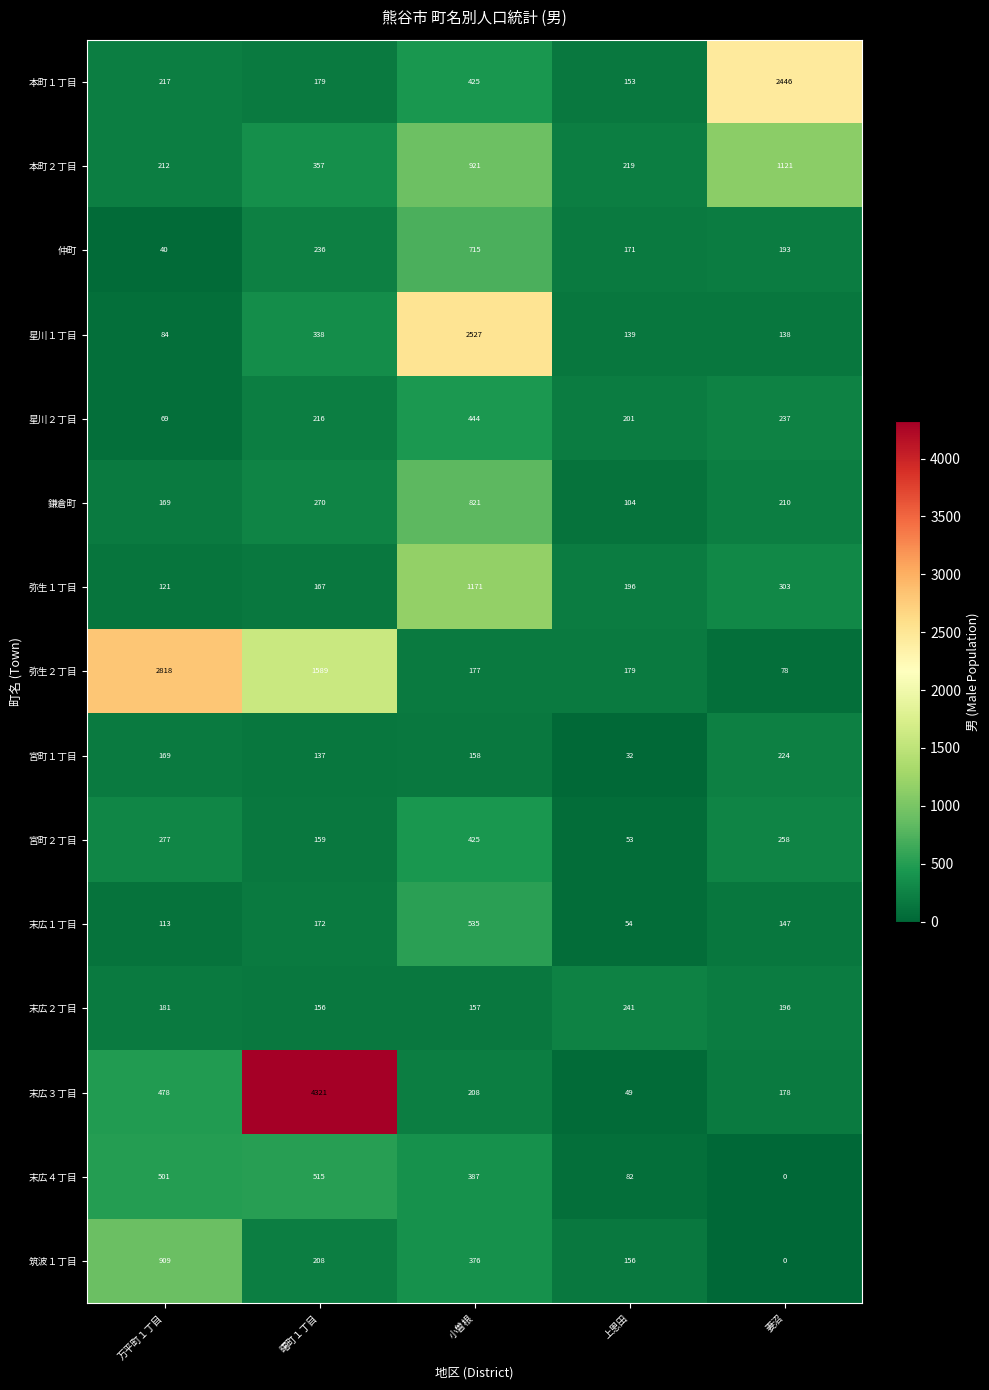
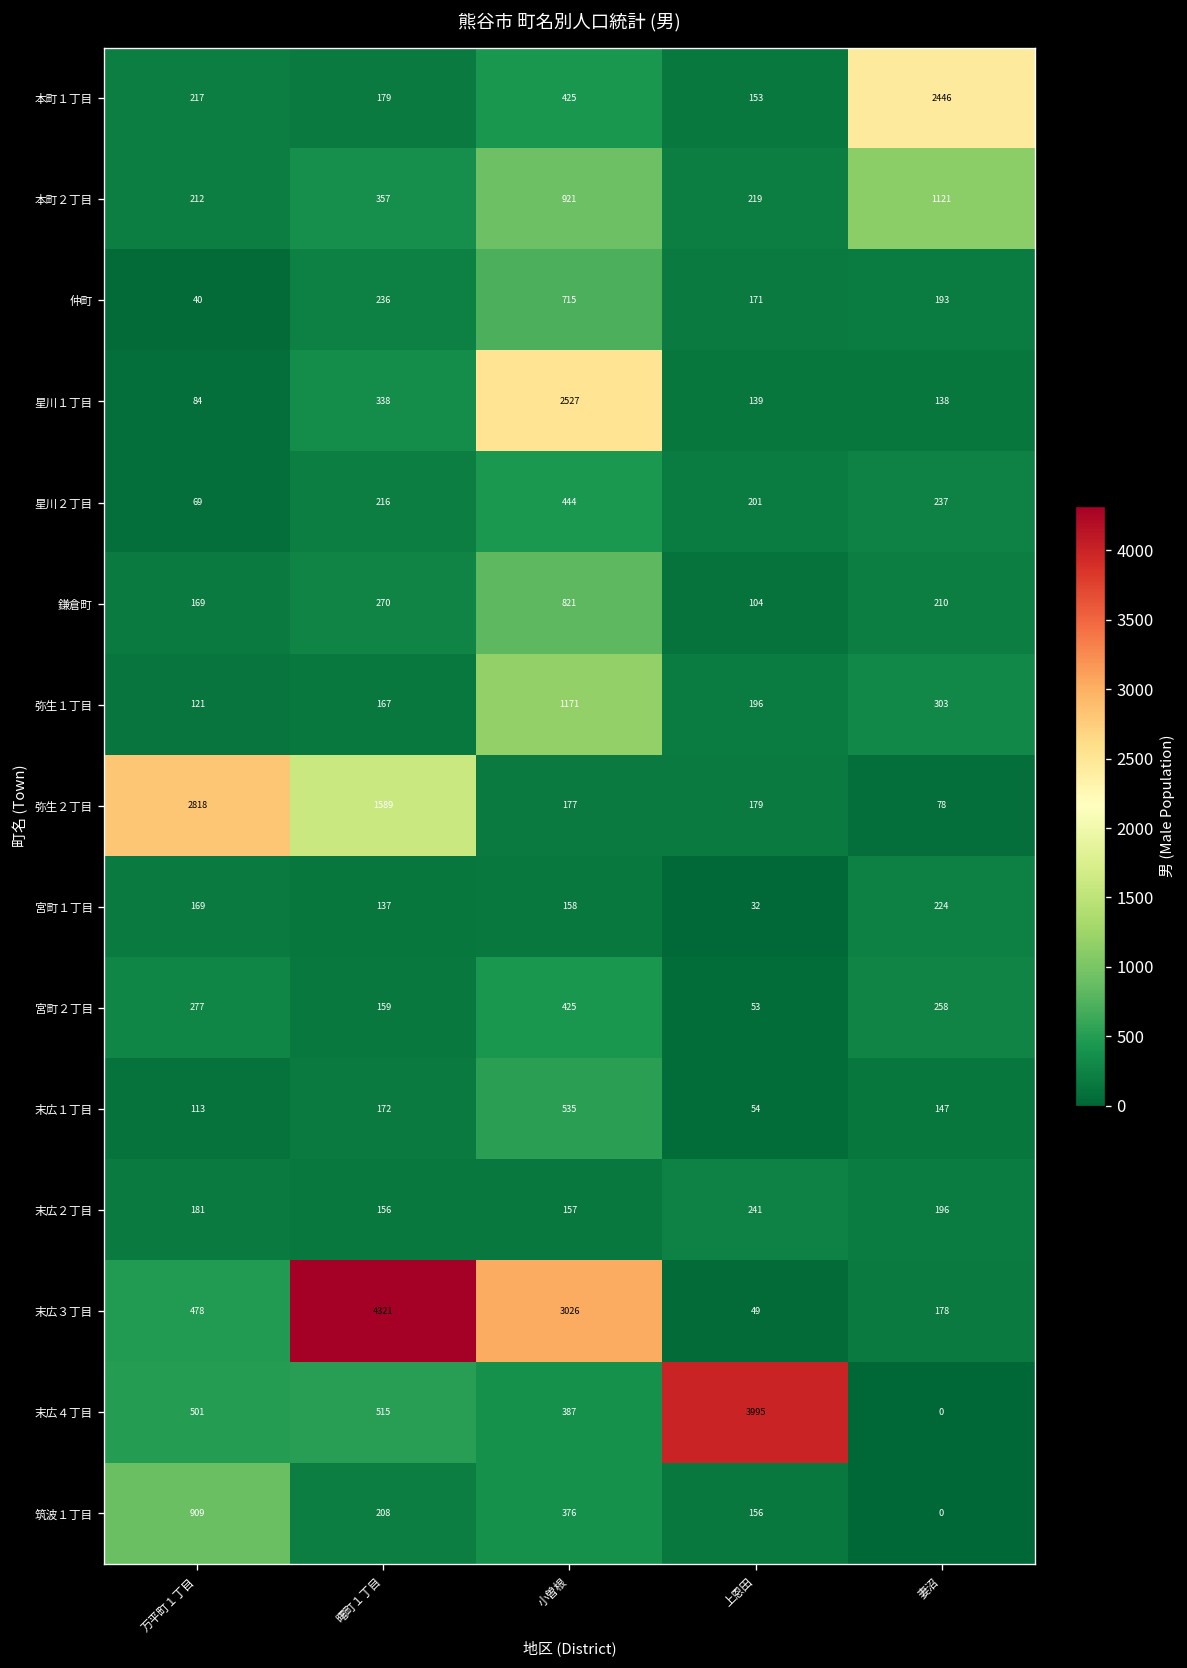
末広３丁目, 小曽根: 208 -> 3026
末広４丁目, 上恩田: 82 -> 3995
